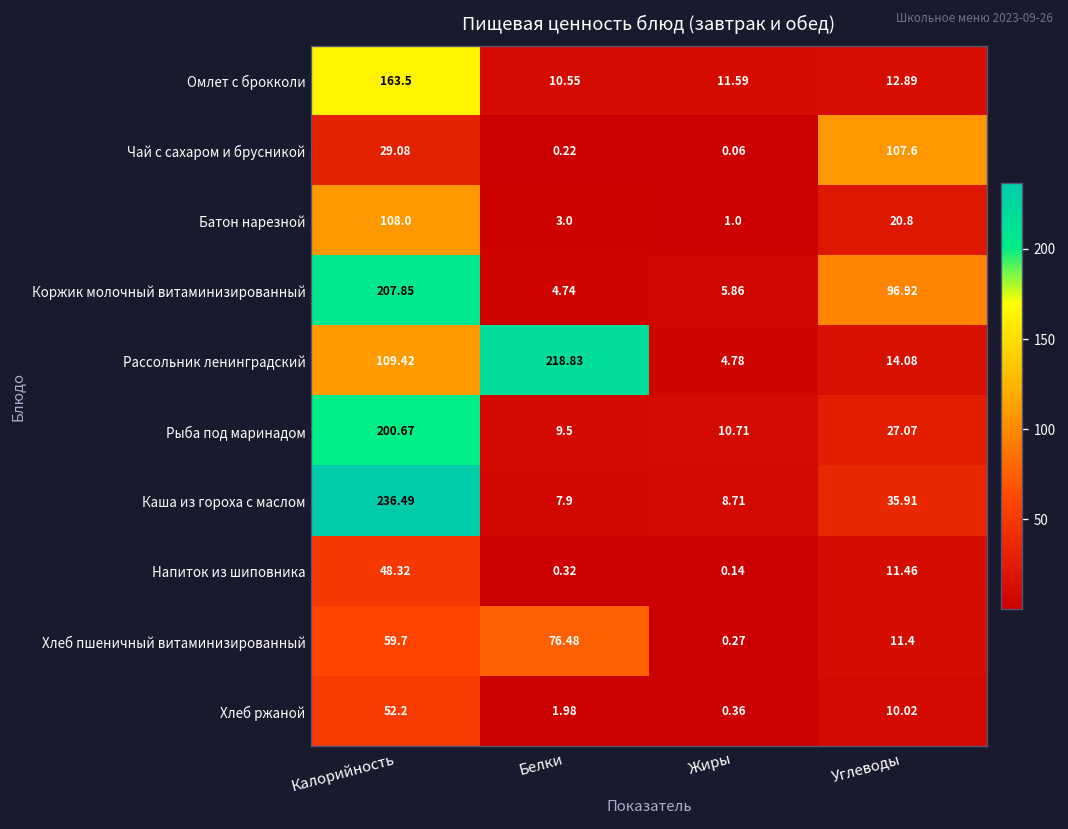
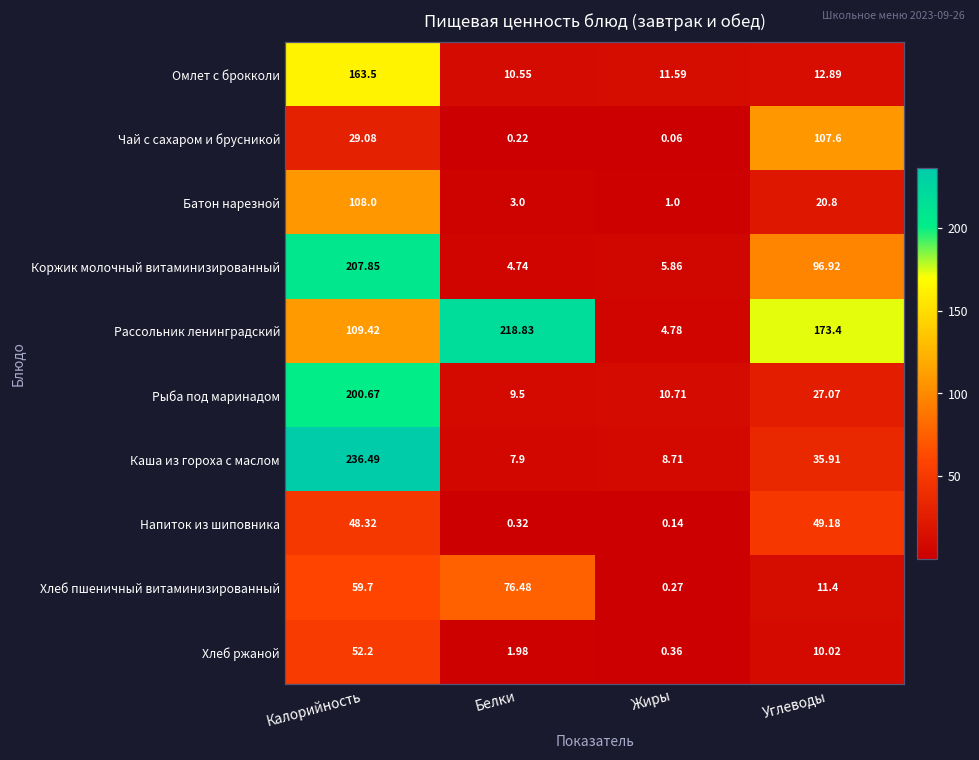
Рассольник ленинградский, Углеводы: 14.08 -> 173.4
Напиток из шиповника, Углеводы: 11.46 -> 49.18
